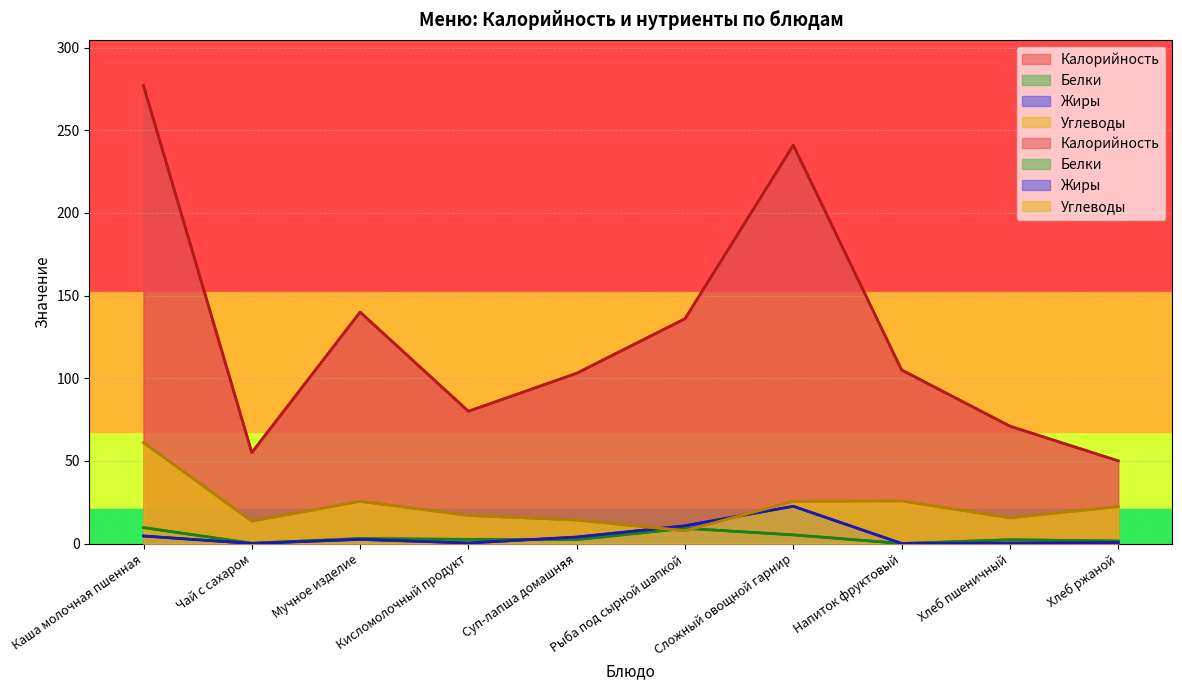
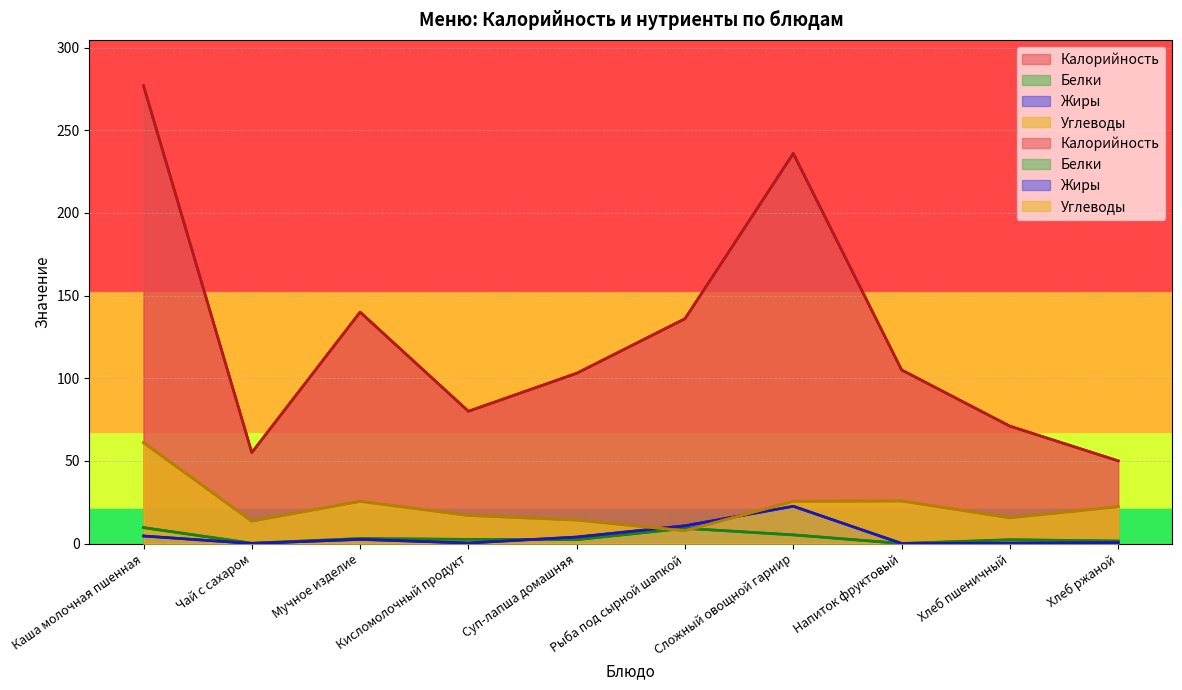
Калорийность, Сложный овощной гарнир: 241 -> 236
